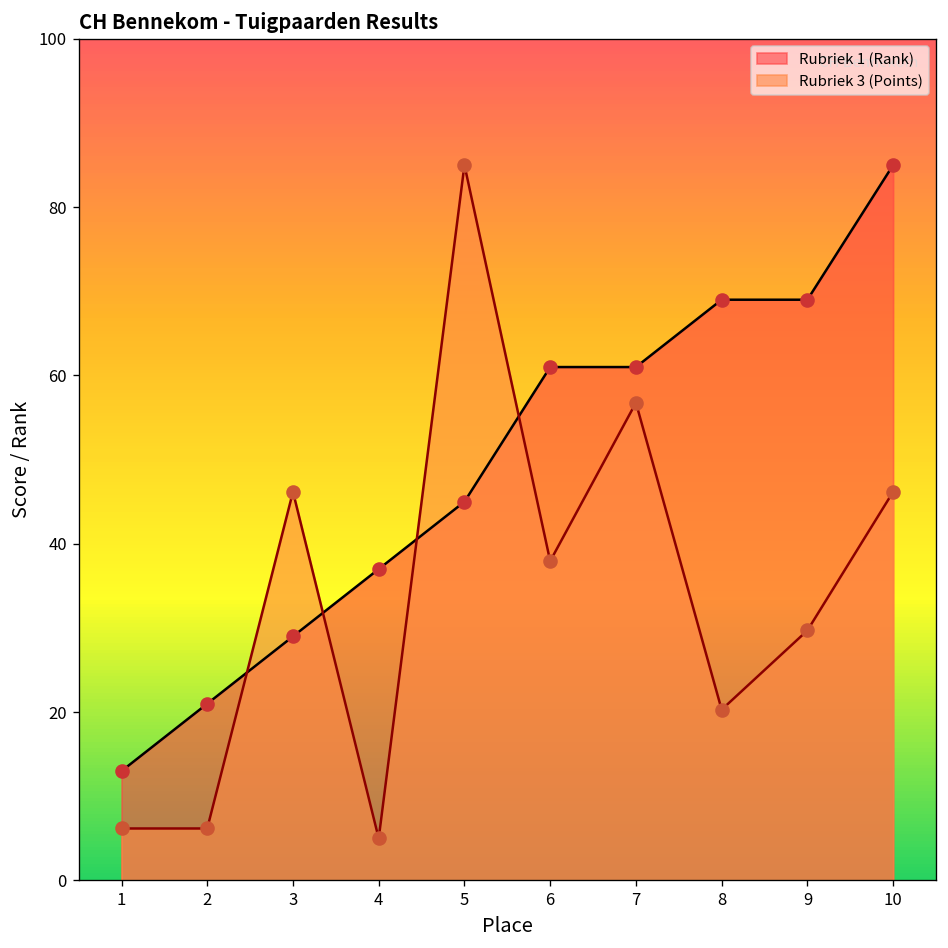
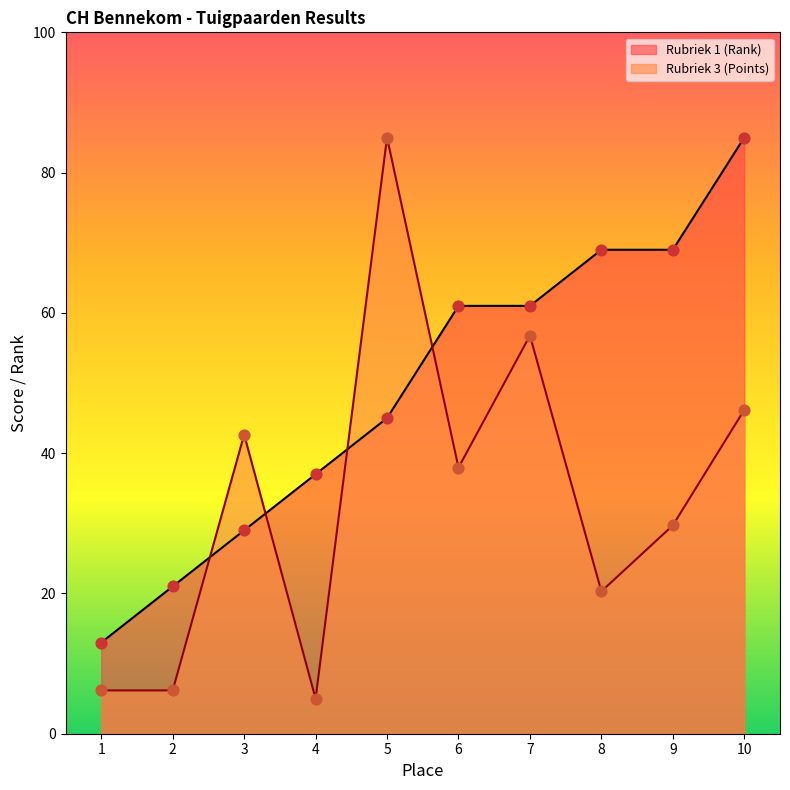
Rubriek 3 (Points), 3: 46 -> 43
